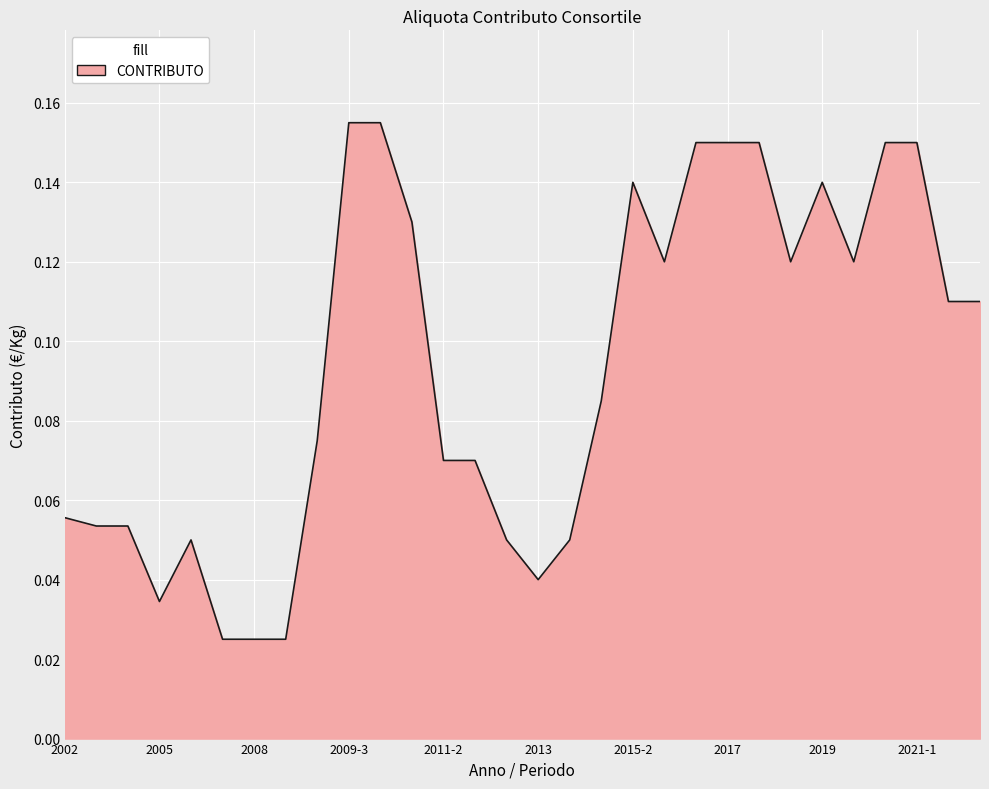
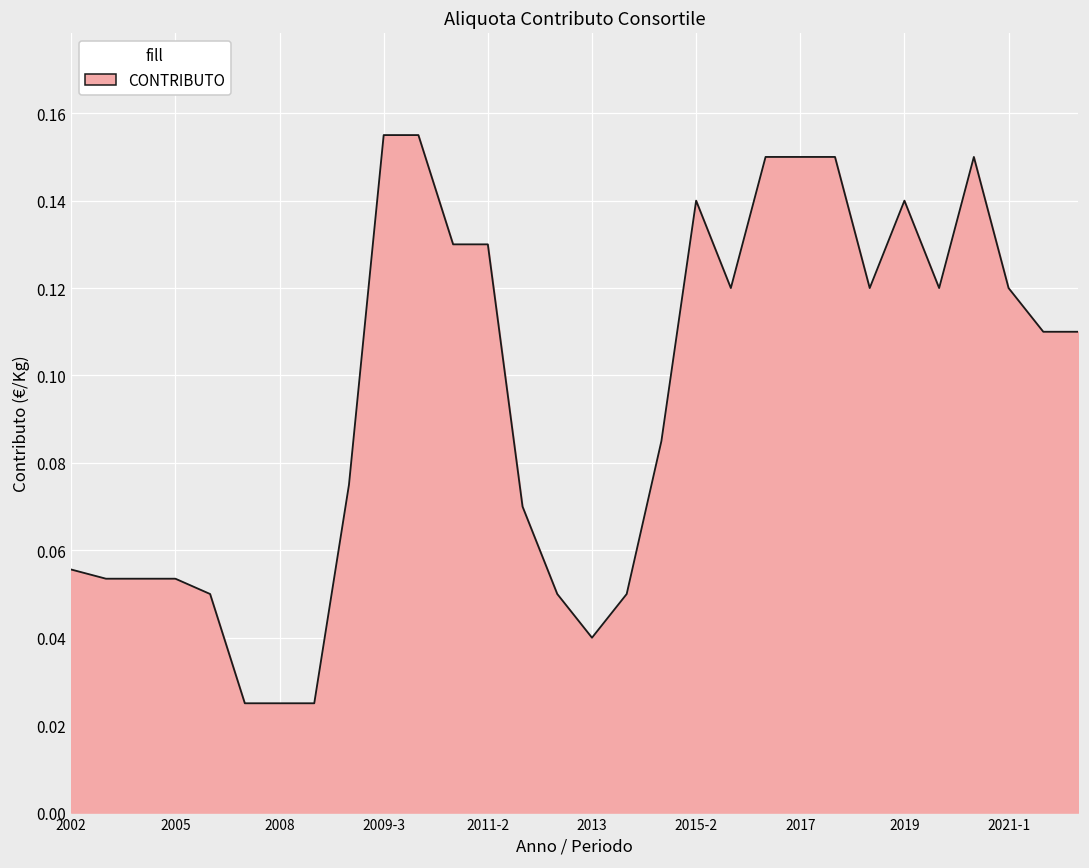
2005: 0.035 -> 0.054
2011-2: 0.07 -> 0.13
2021-1: 0.15 -> 0.12
